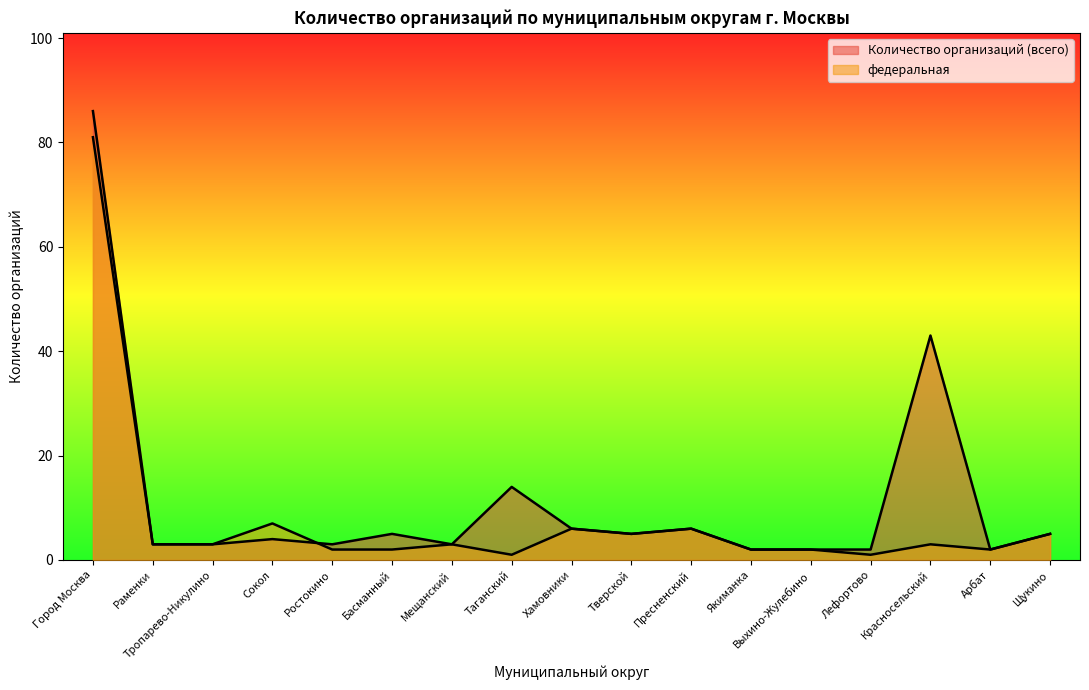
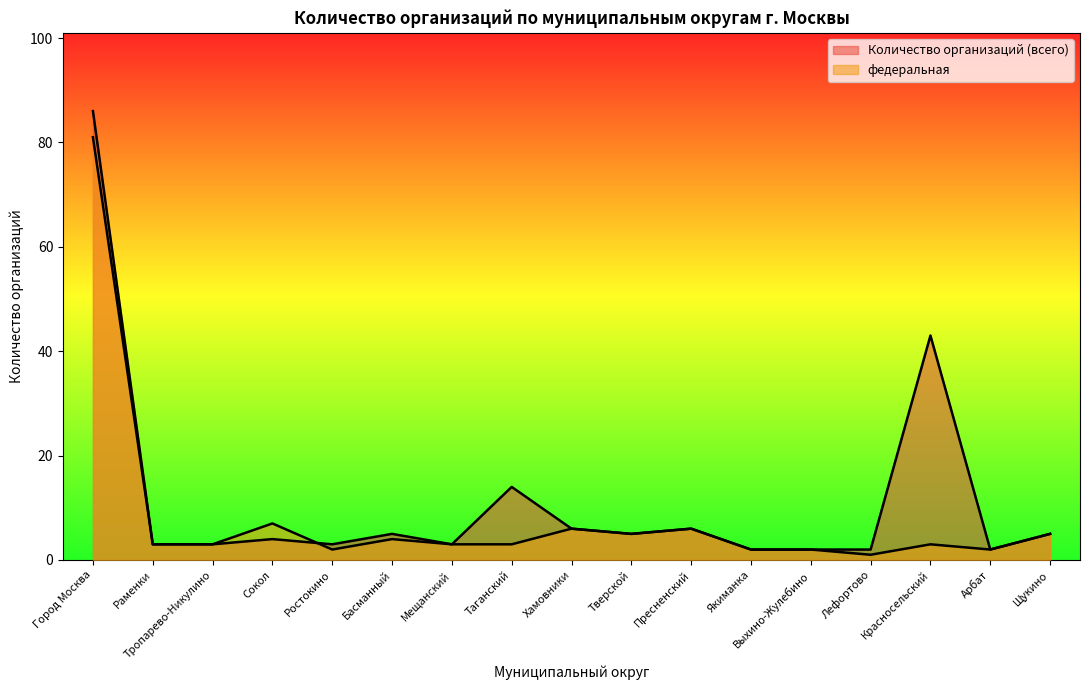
федеральная, Басманный: 2 -> 4
федеральная, Таганский: 1 -> 3
